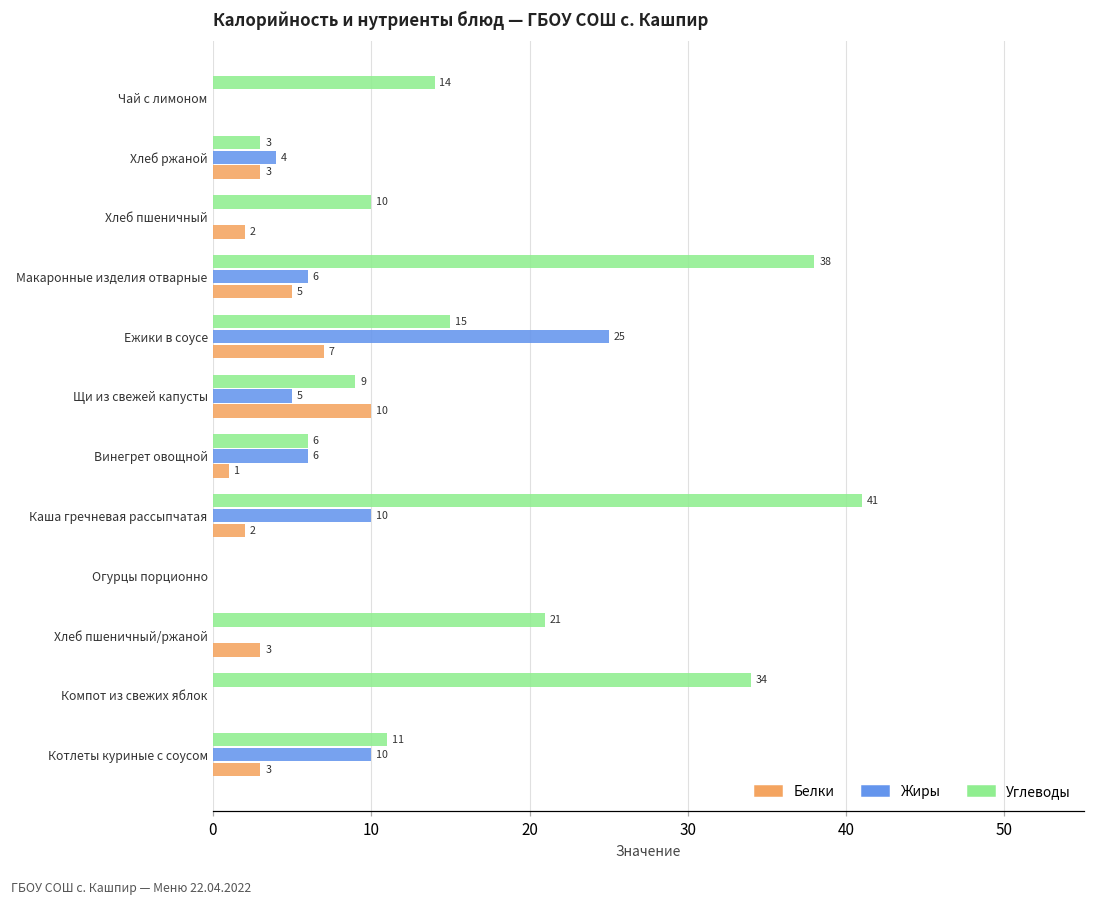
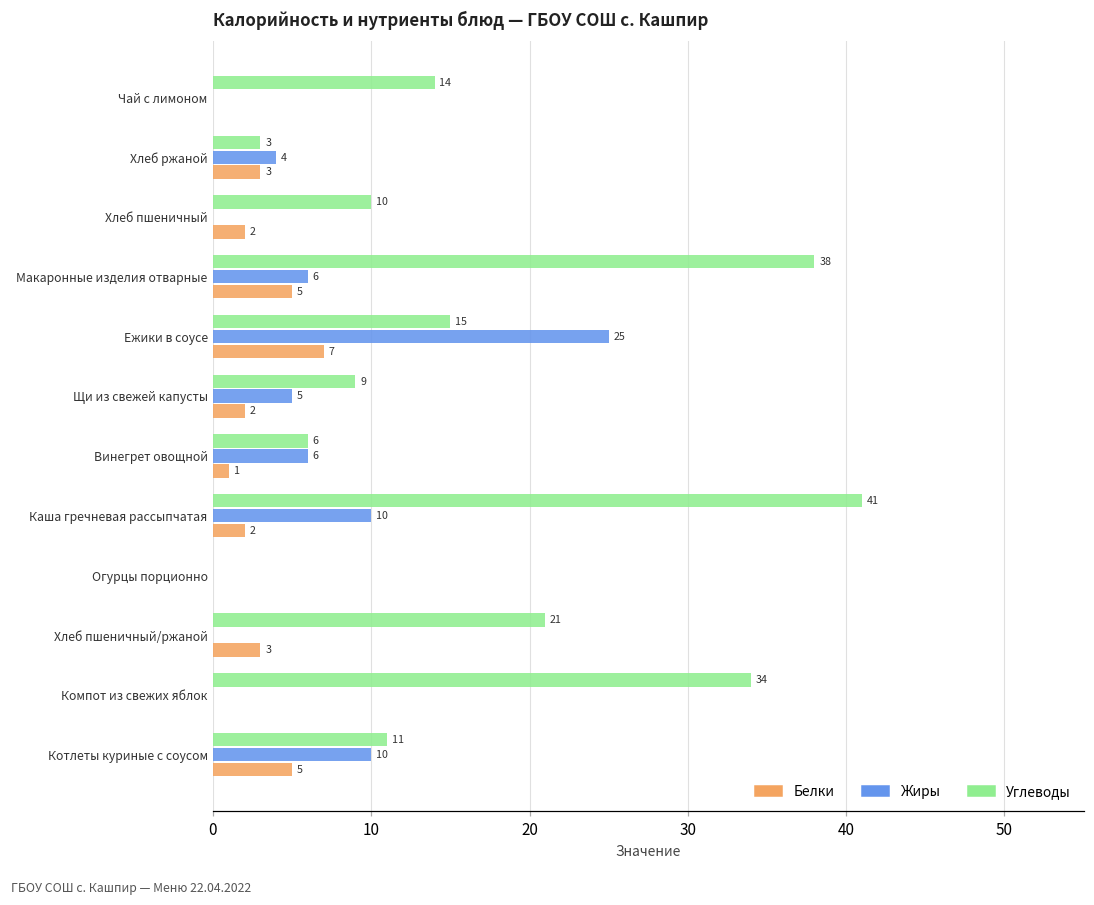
Белки, Щи из свежей капусты: 10 -> 2
Белки, Котлеты куриные с соусом: 3 -> 5
